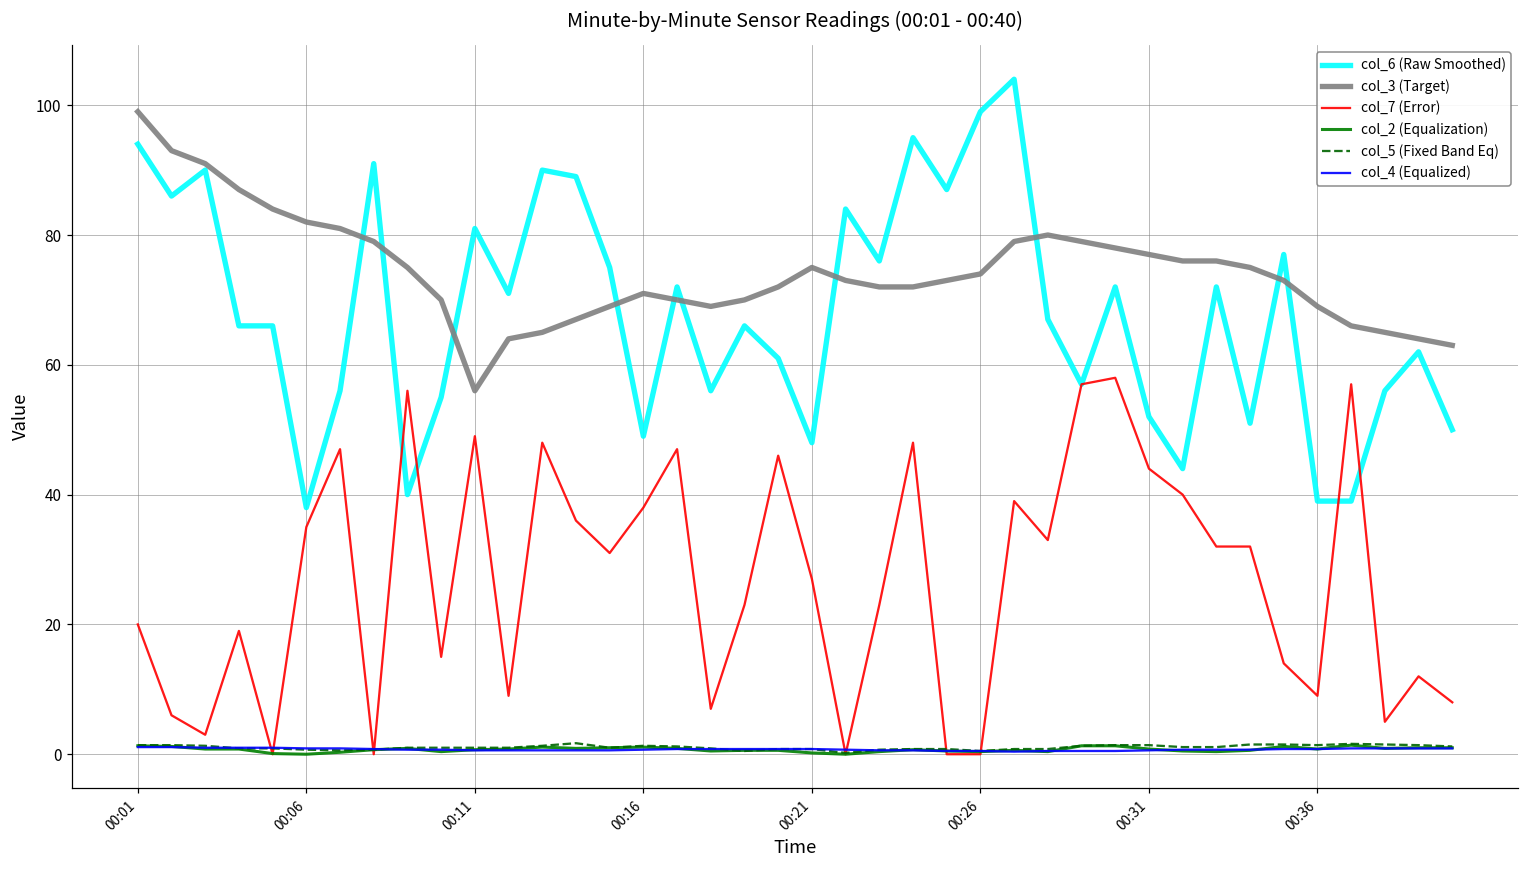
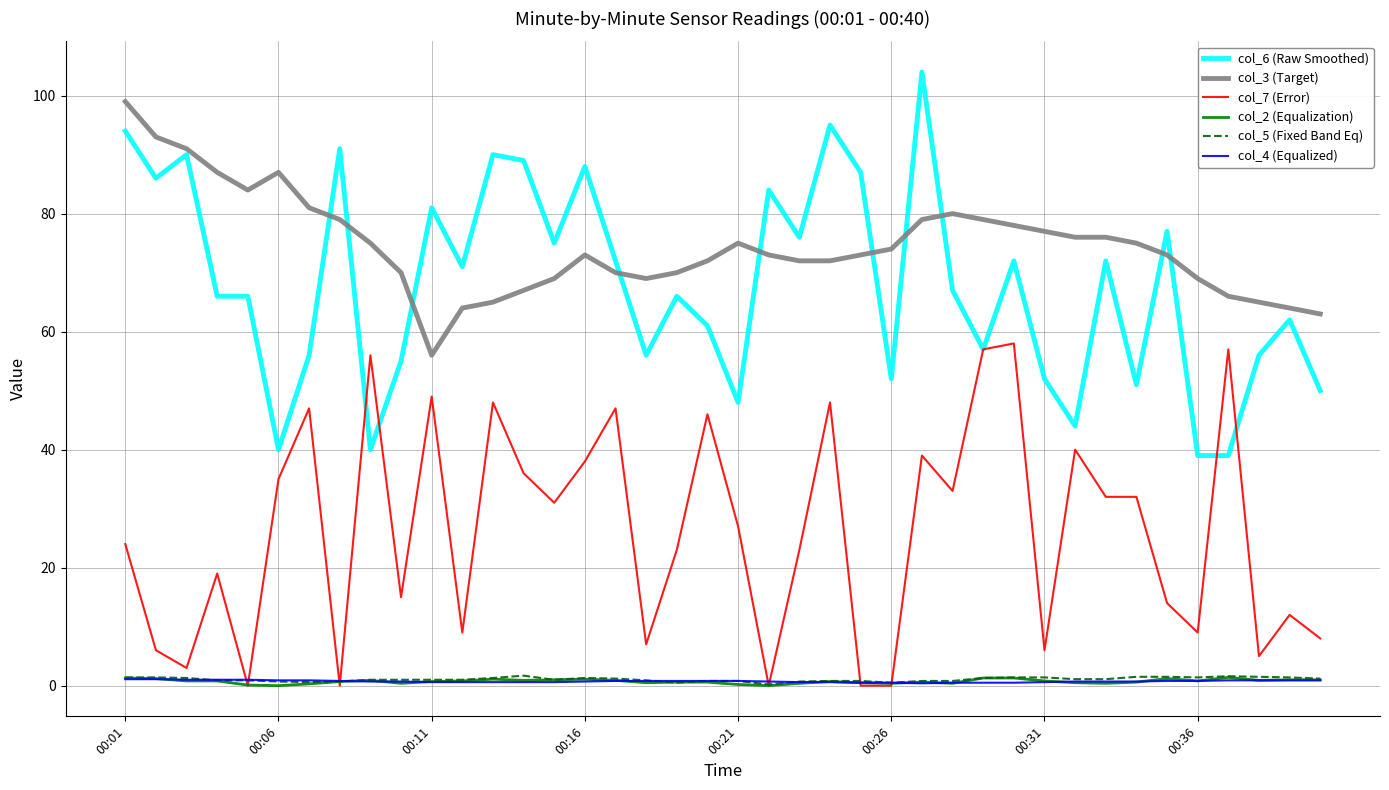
col_7 (Error), 00:01: 20 -> 24
col_6 (Raw Smoothed), 00:06: 38 -> 40
col_3 (Target), 00:06: 82 -> 87
col_6 (Raw Smoothed), 00:16: 49 -> 88
col_3 (Target), 00:16: 71 -> 73
col_6 (Raw Smoothed), 00:26: 99 -> 52
col_7 (Error), 00:31: 44 -> 6
